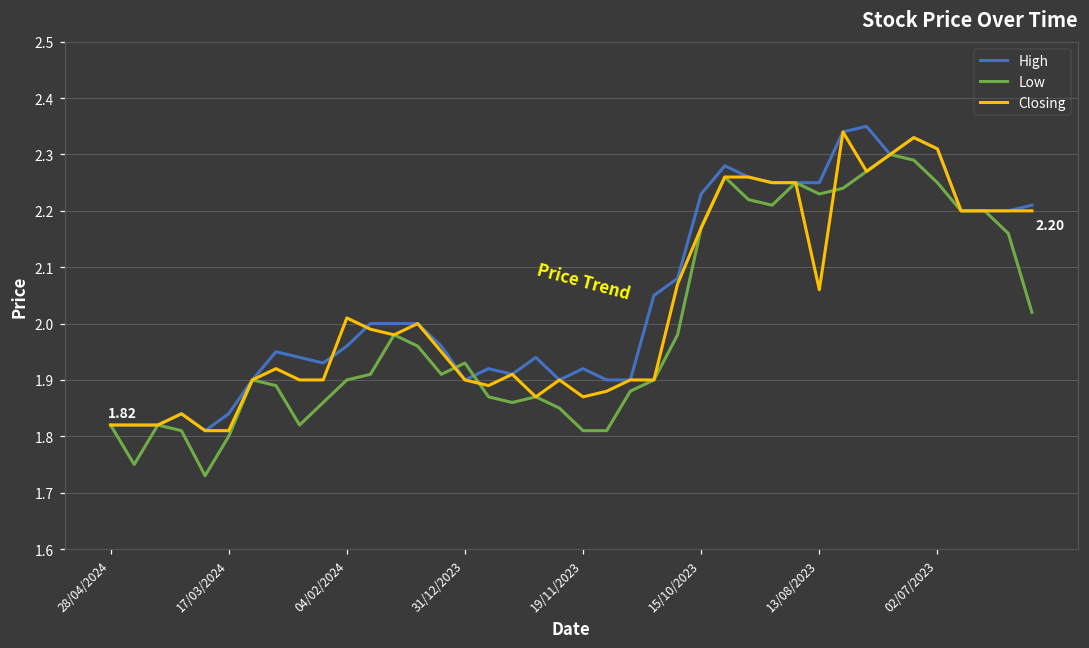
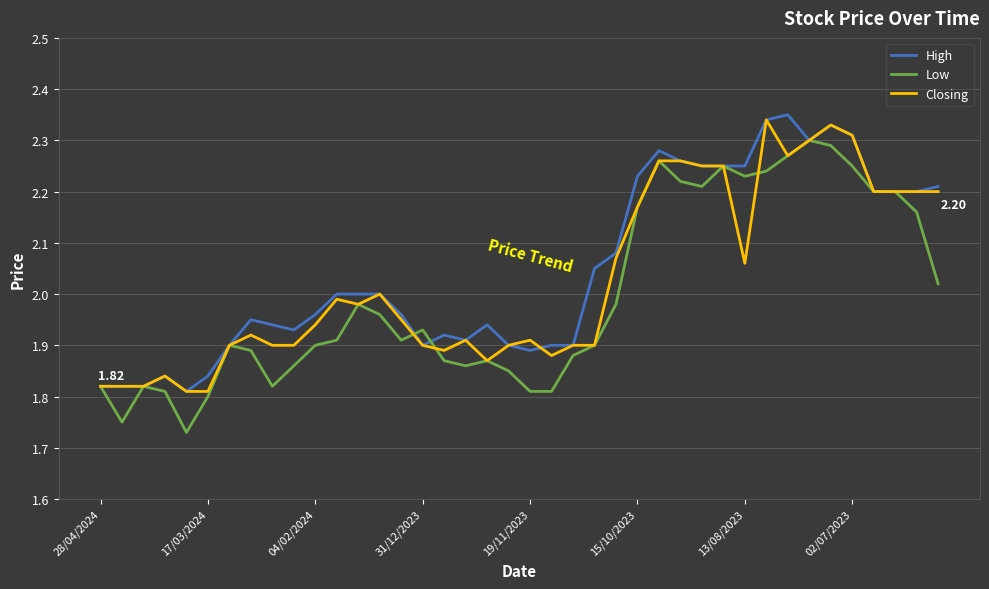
Closing, 04/02/2024: 2.01 -> 1.94
High, 19/11/2023: 1.92 -> 1.89
Closing, 19/11/2023: 1.87 -> 1.91
